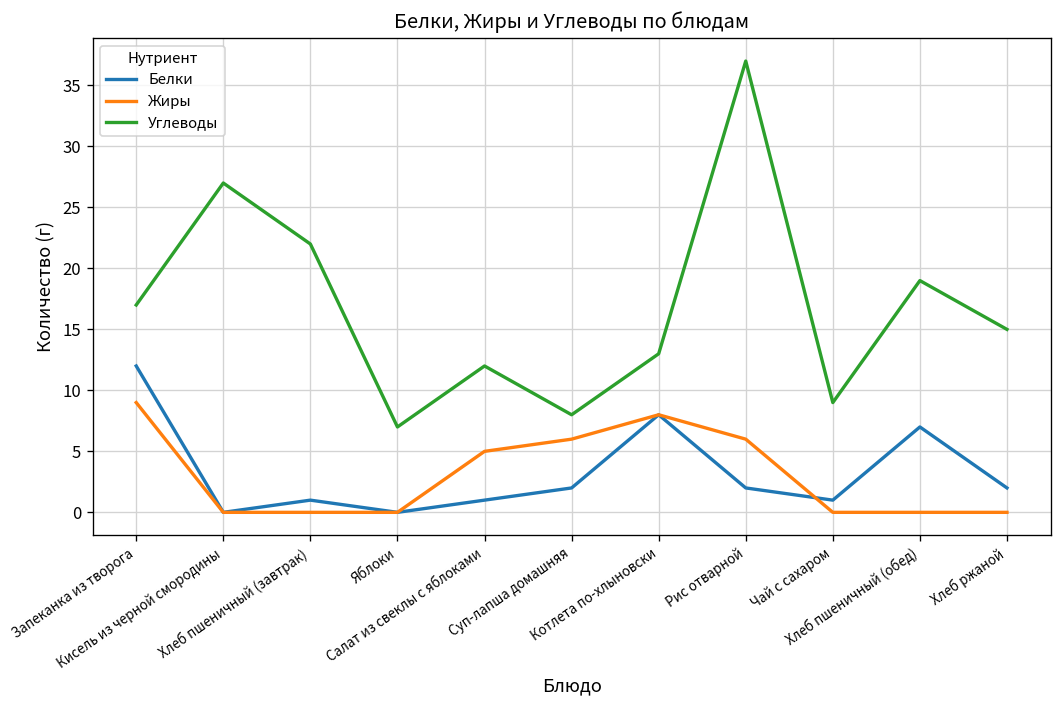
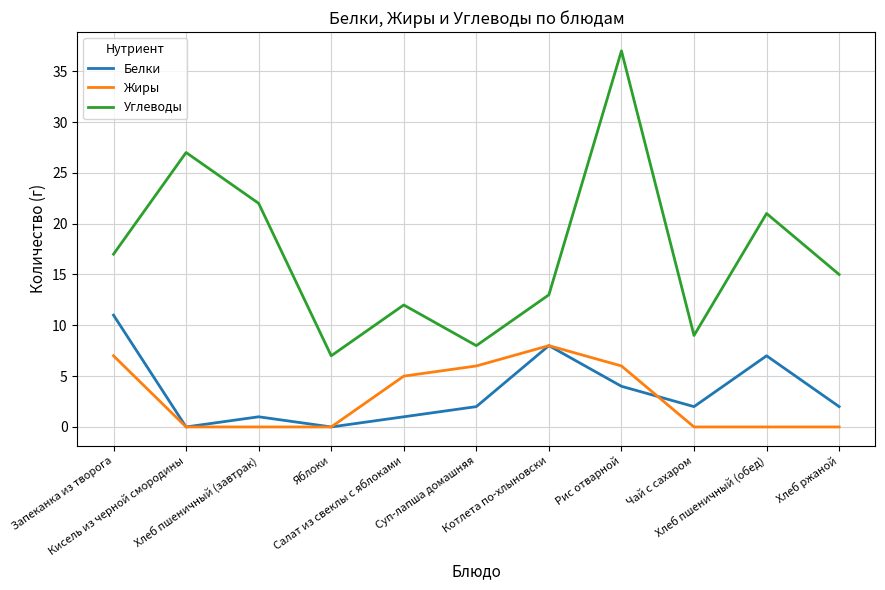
Белки, Запеканка из творога: 12 -> 11
Жиры, Запеканка из творога: 9 -> 7
Белки, Рис отварной: 2 -> 4
Белки, Чай с сахаром: 1 -> 2
Углеводы, Хлеб пшеничный (обед): 19 -> 21
